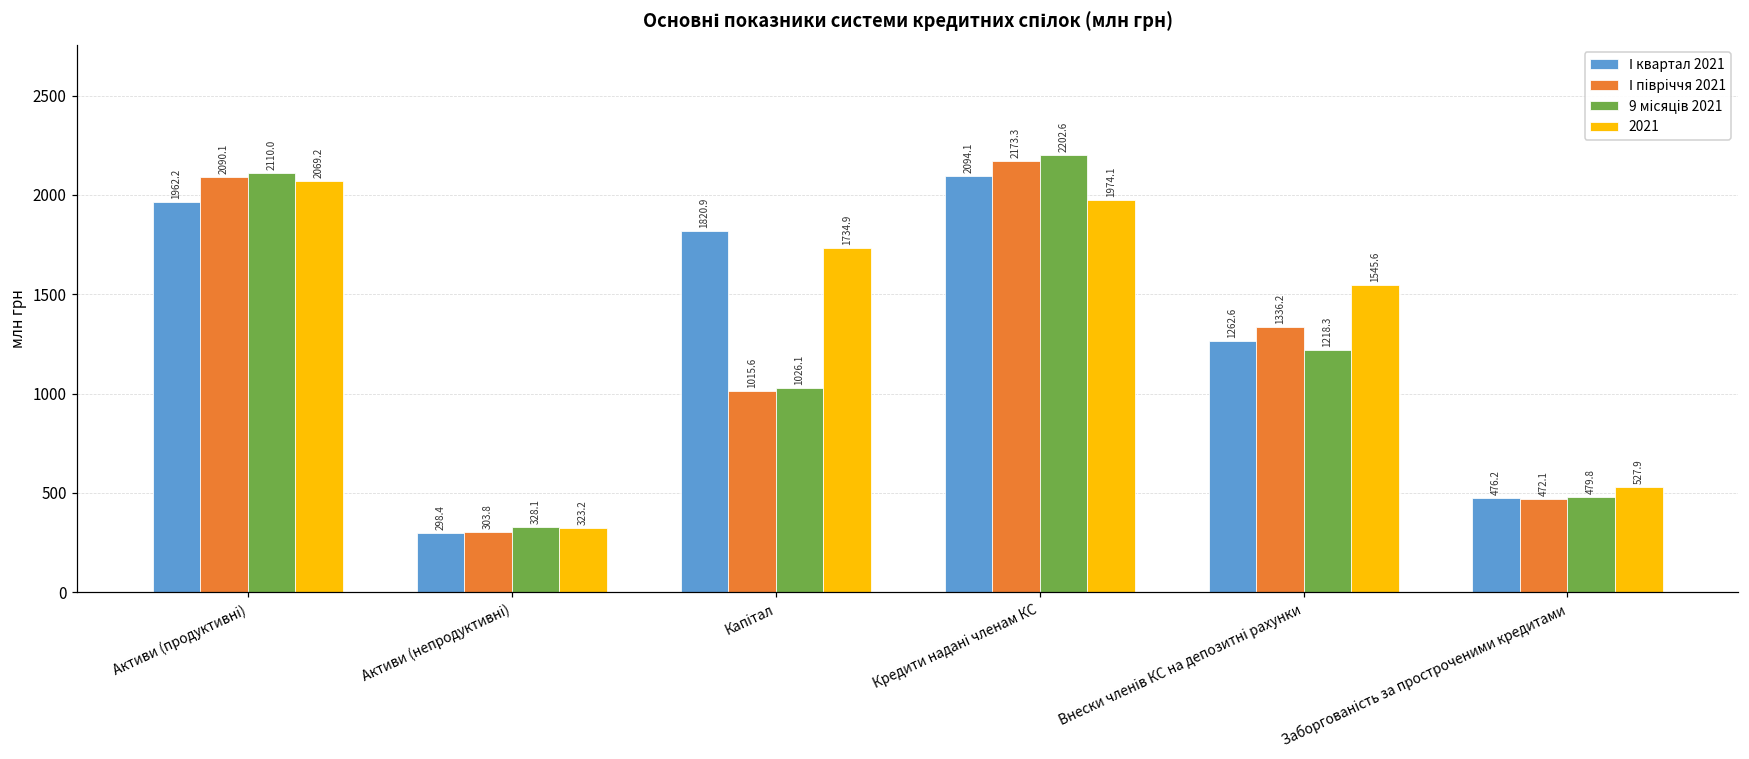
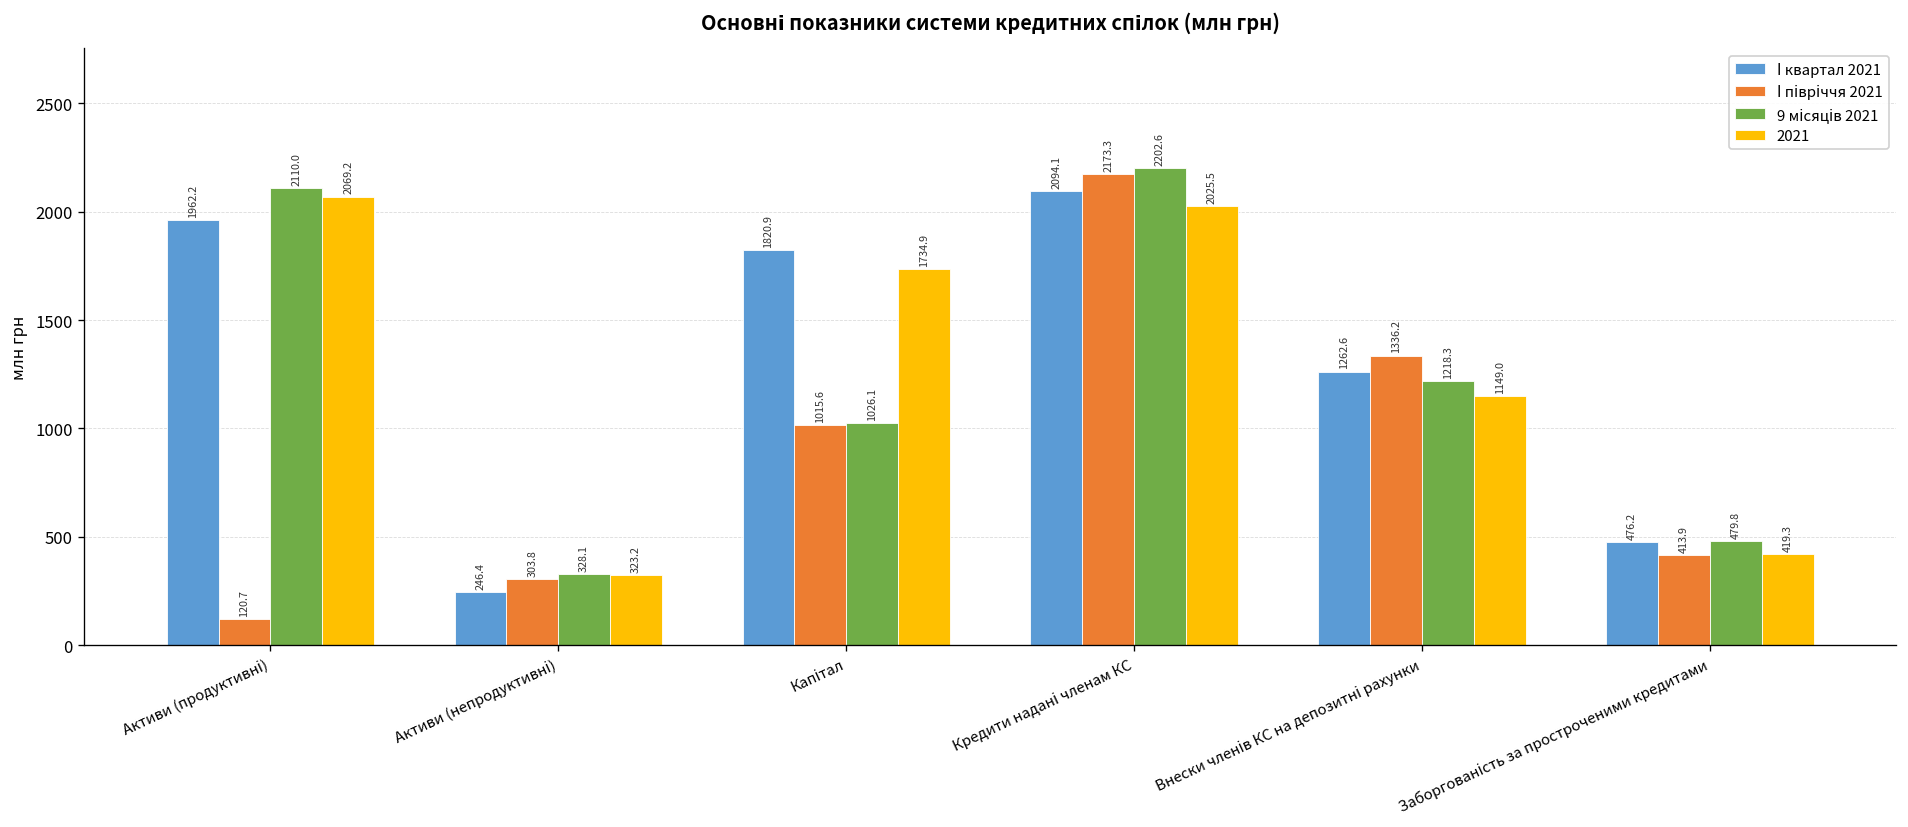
І півріччя 2021, Активи (продуктивні): 2090.1 -> 120.7
І квартал 2021, Активи (непродуктивні): 298.4 -> 246.4
2021, Кредити надані членам КС: 1974.1 -> 2025.5
2021, Внески членів КС на депозитні рахунки: 1545.6 -> 1149.0
І півріччя 2021, Заборгованість за простроченими кредитами: 472.1 -> 413.9
2021, Заборгованість за простроченими кредитами: 527.9 -> 419.3
